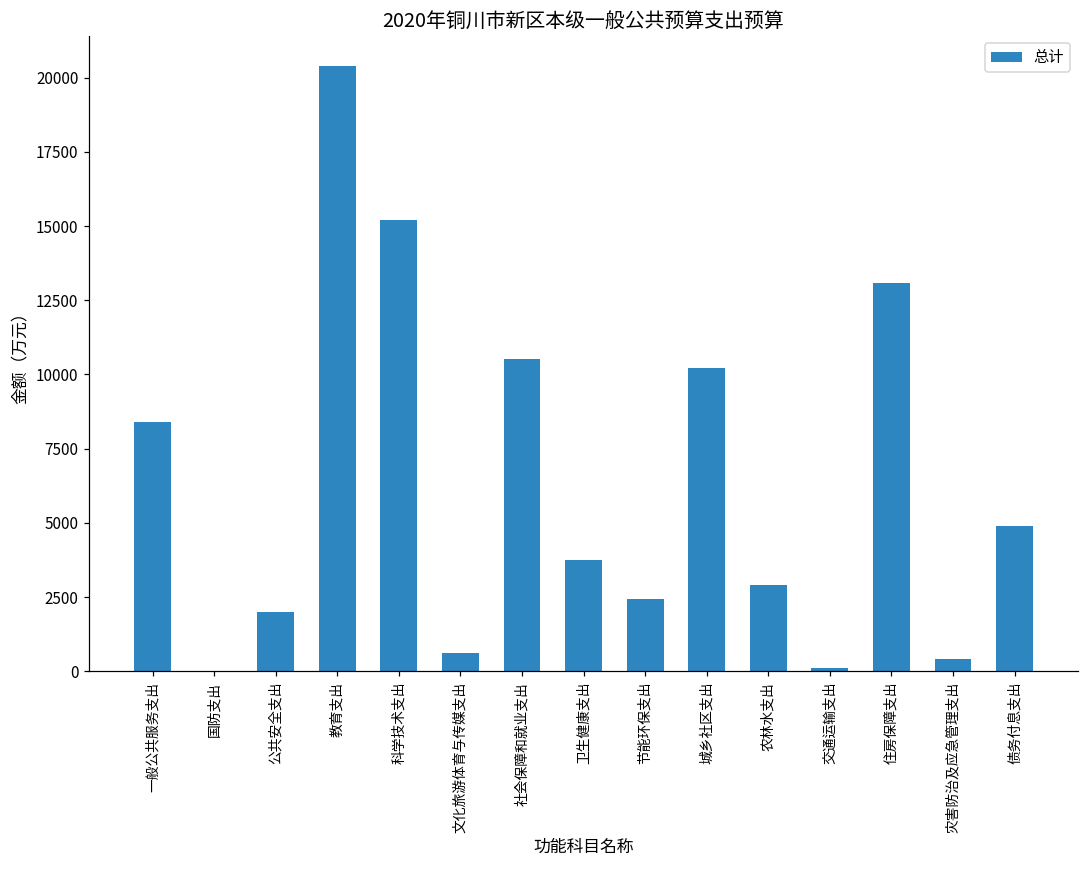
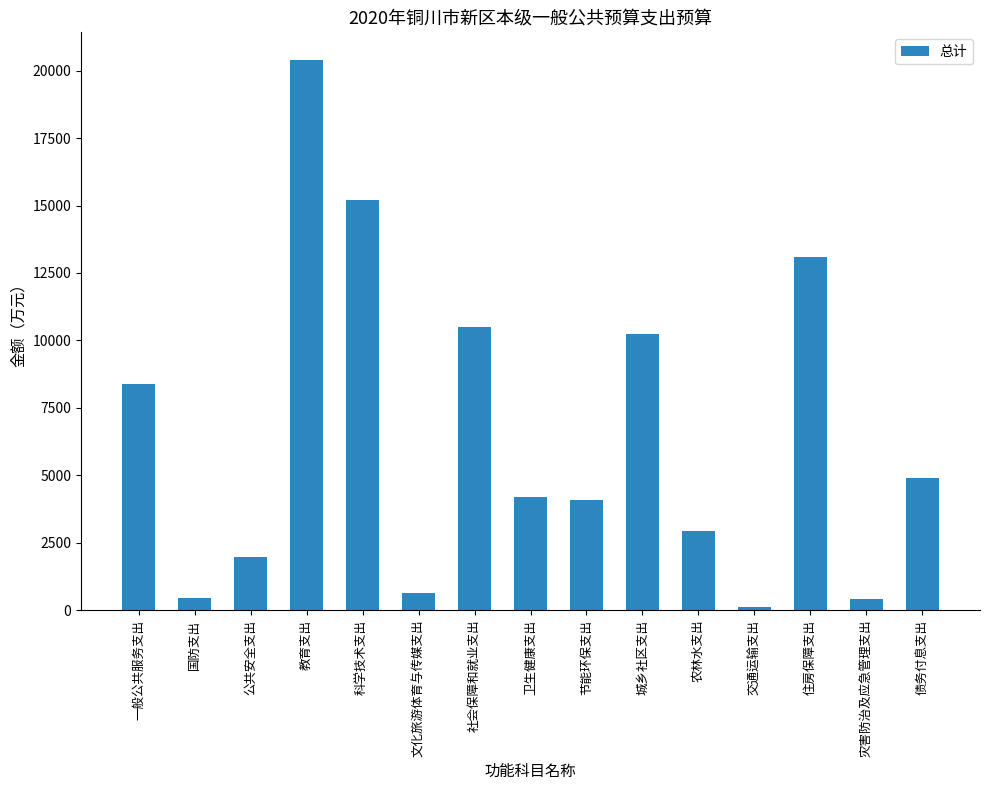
国防支出: 0 -> 500
卫生健康支出: 3800 -> 4200
节能环保支出: 2400 -> 4100
